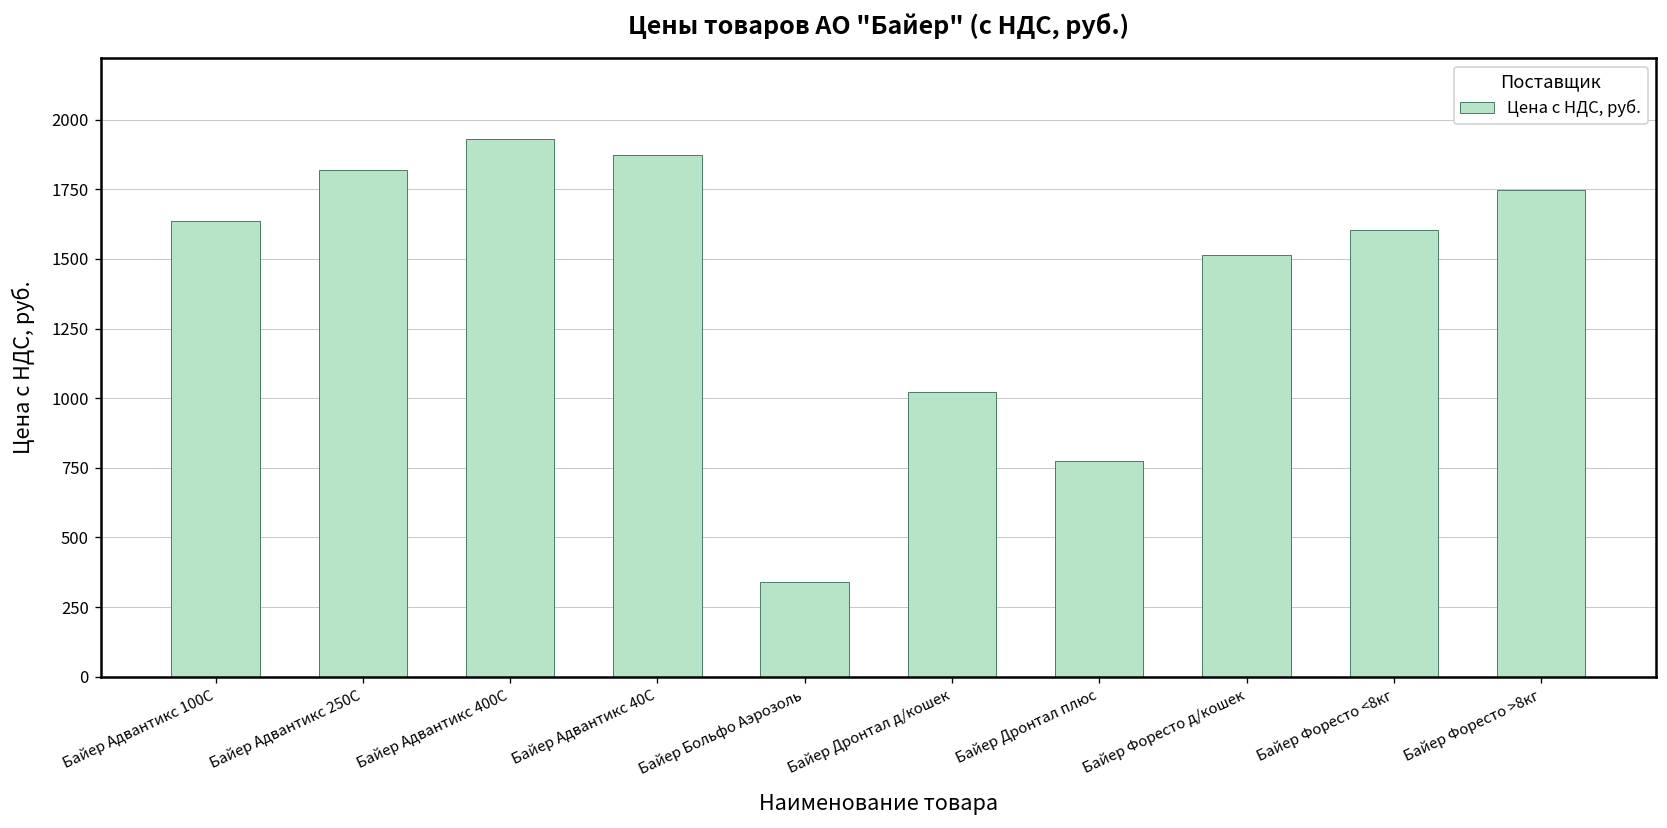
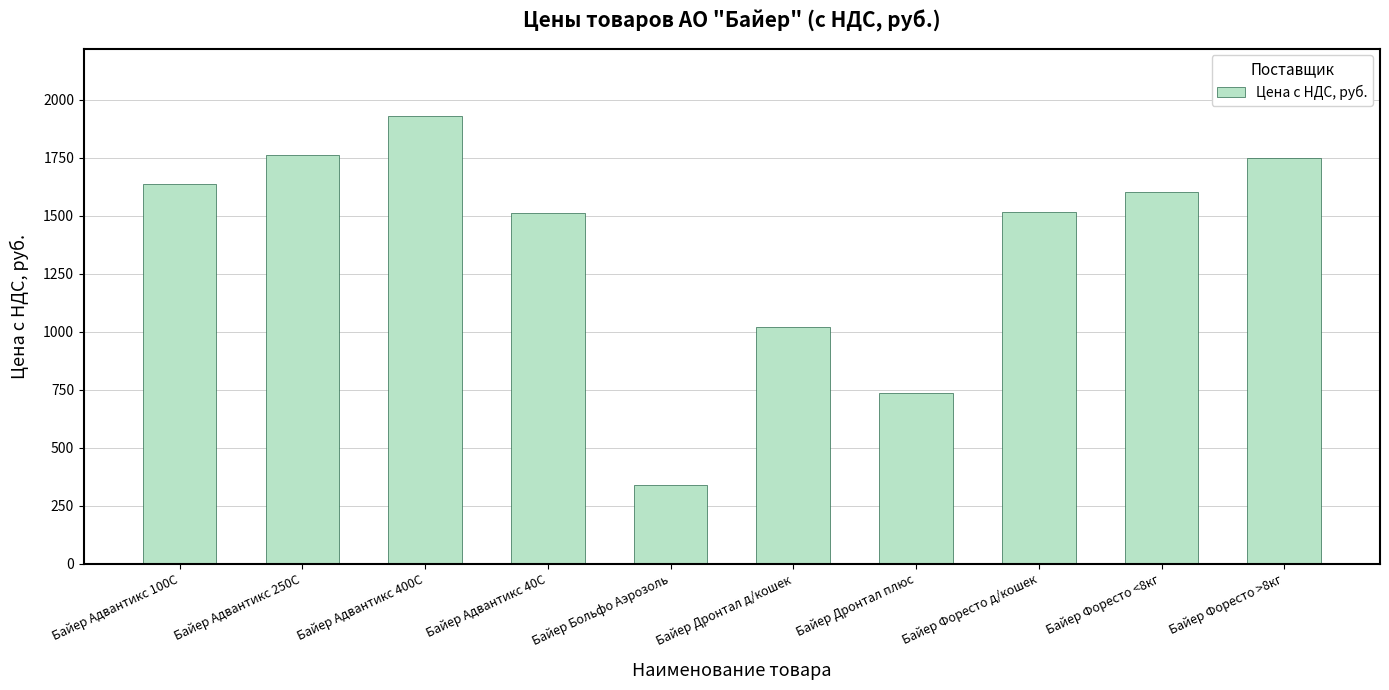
Байер Адвантикс 250С: 1820 -> 1760
Байер Адвантикс 40С: 1870 -> 1510
Байер Дронтал плюс: 770 -> 740
